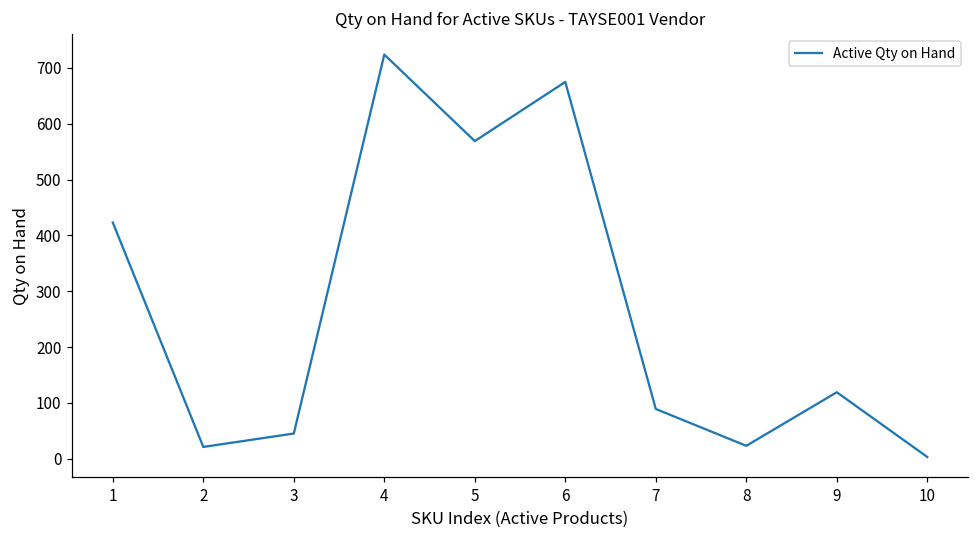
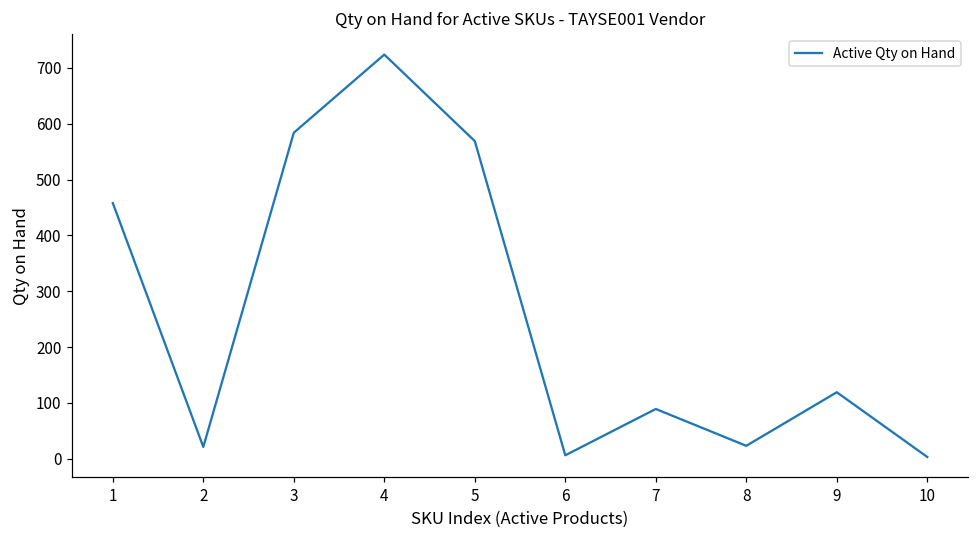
1: 420 -> 460
3: 50 -> 580
6: 680 -> 10
